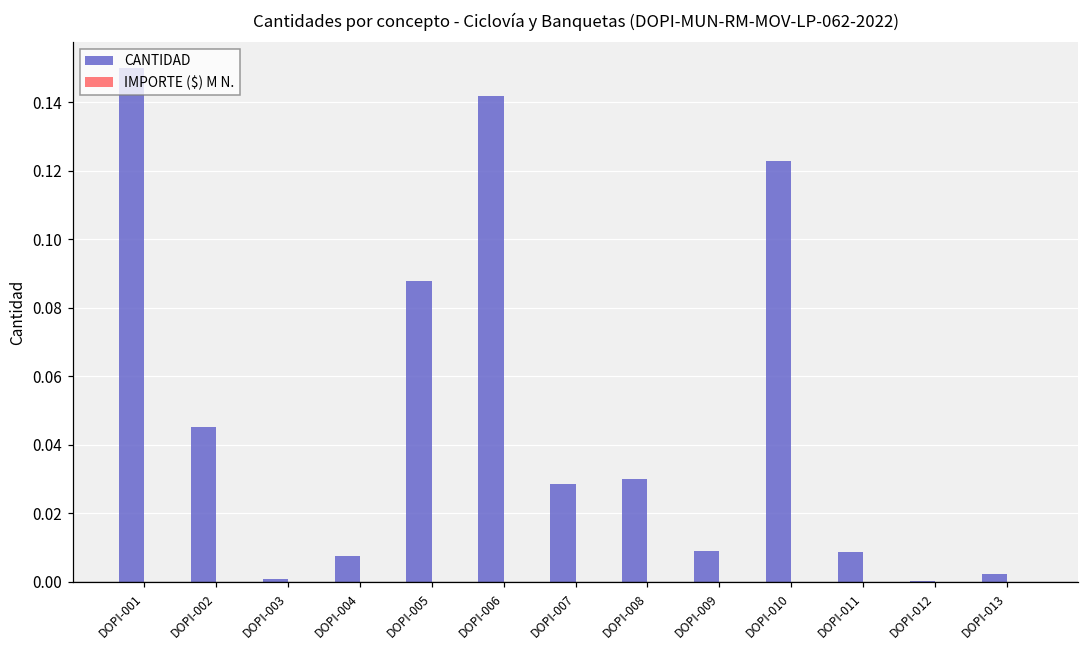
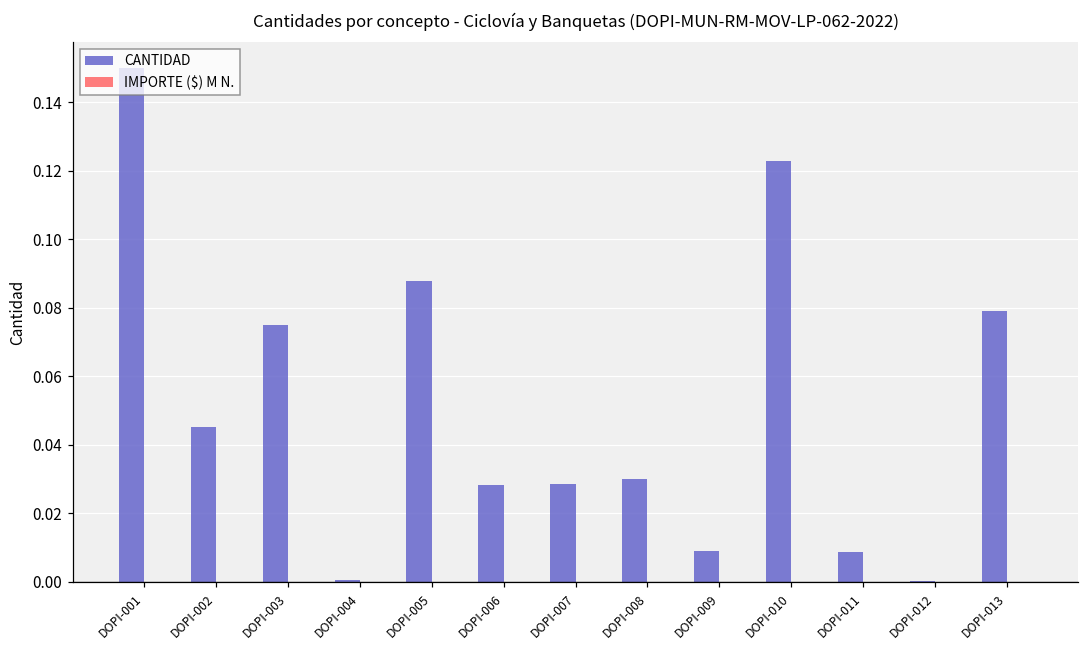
CANTIDAD, DOPI-003: 0.001 -> 0.075
CANTIDAD, DOPI-004: 0.007 -> 0.000
CANTIDAD, DOPI-006: 0.142 -> 0.028
CANTIDAD, DOPI-013: 0.002 -> 0.079
